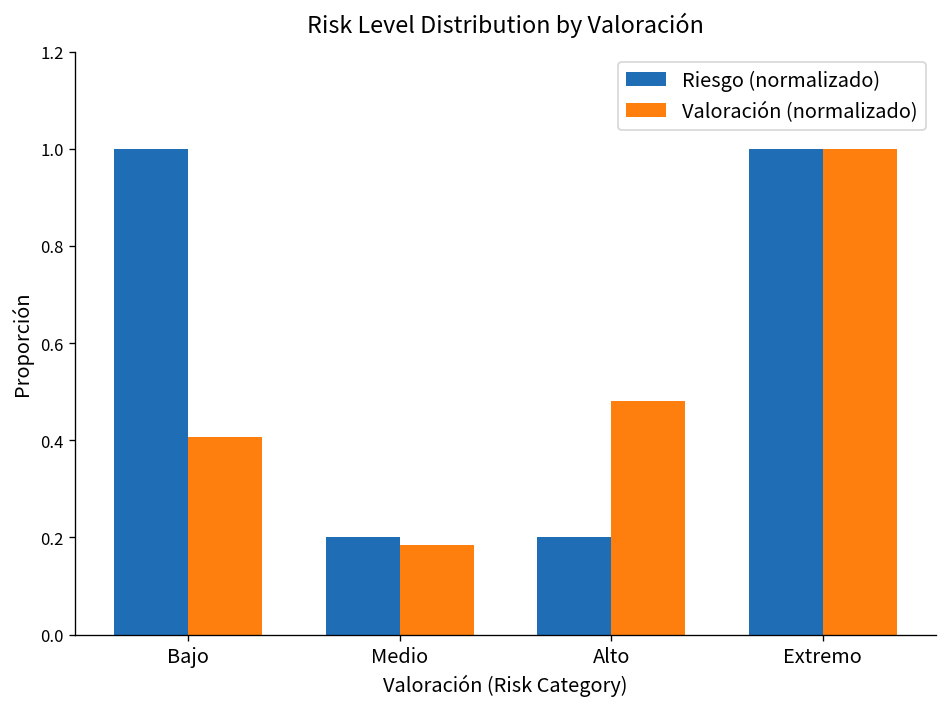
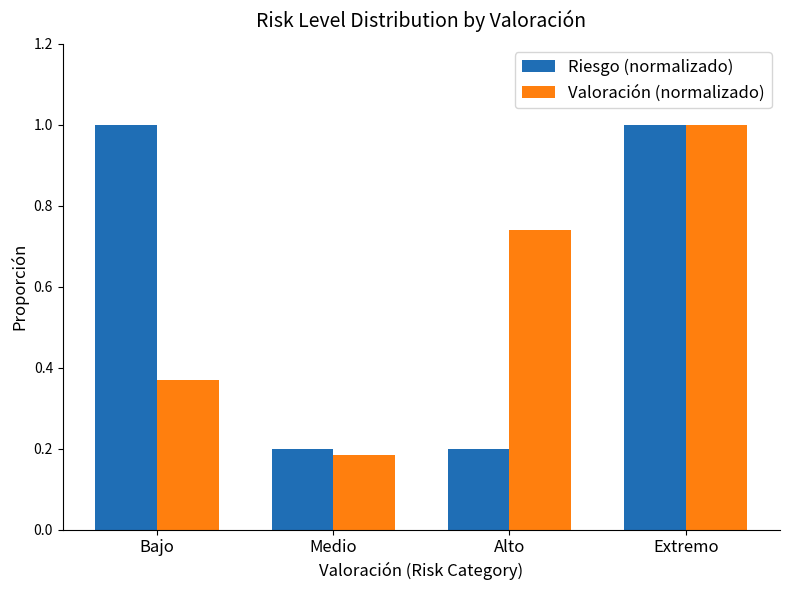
Valoración (normalizado), Bajo: 0.41 -> 0.37
Valoración (normalizado), Alto: 0.48 -> 0.74
